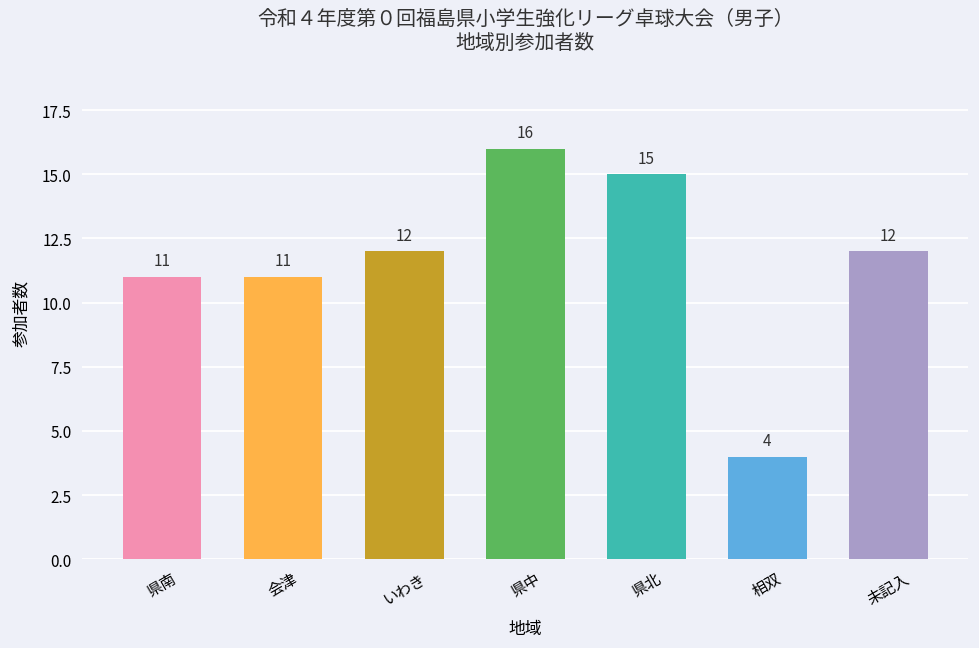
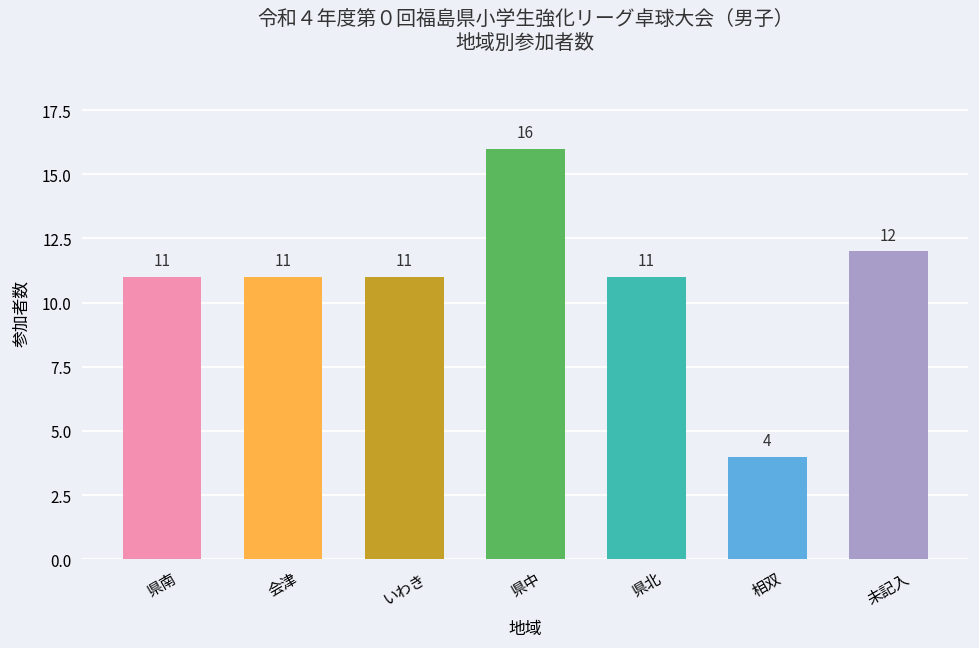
いわき: 12 -> 11
県北: 15 -> 11
